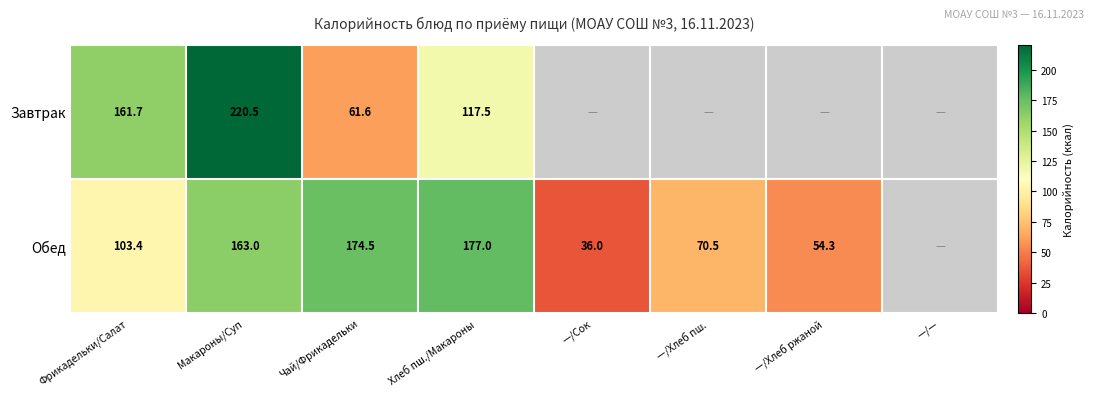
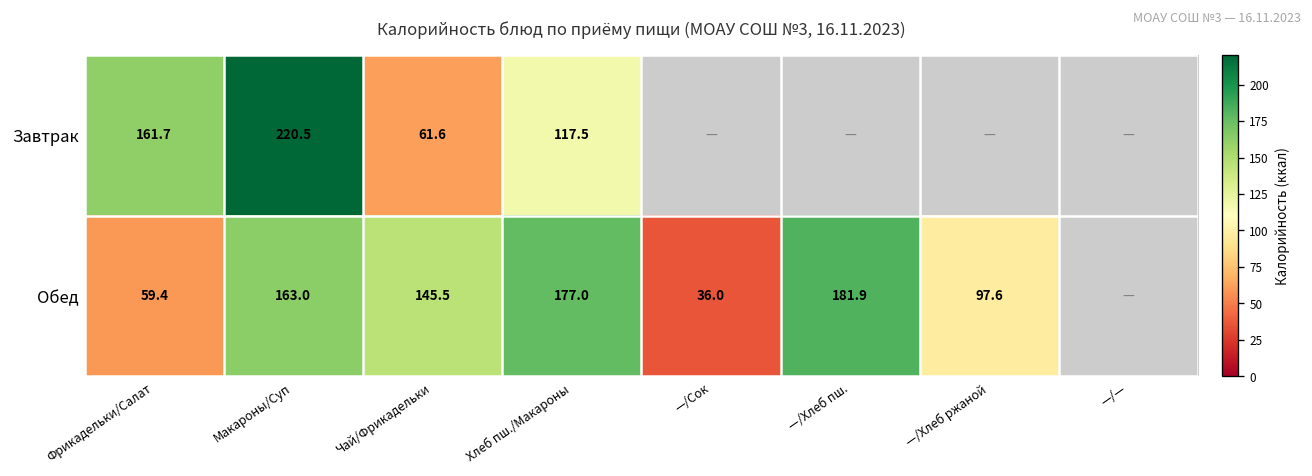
Обед, Фрикадельки/Салат: 103.4 -> 59.4
Обед, Чай/Фрикадельки: 174.5 -> 145.5
Обед, —/Хлеб пш.: 70.5 -> 181.9
Обед, —/Хлеб ржаной: 54.3 -> 97.6
